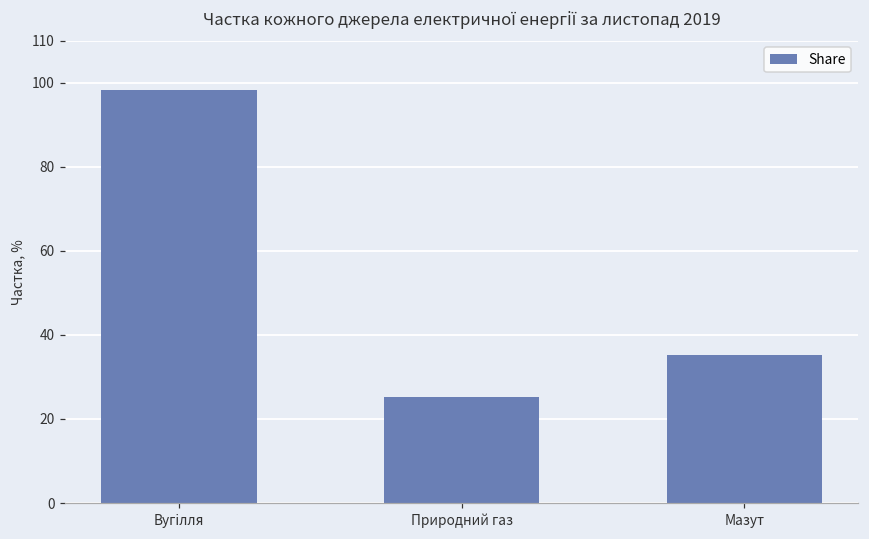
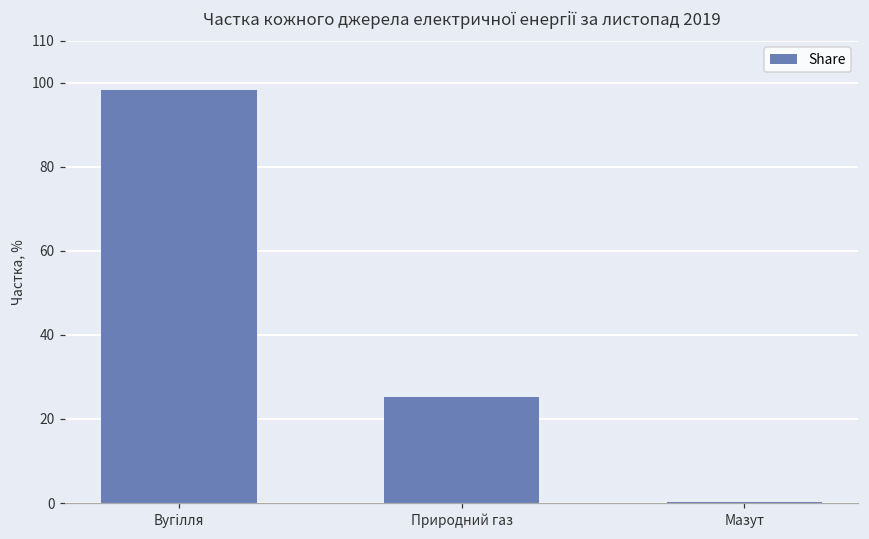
Мазут: 35 -> 0
